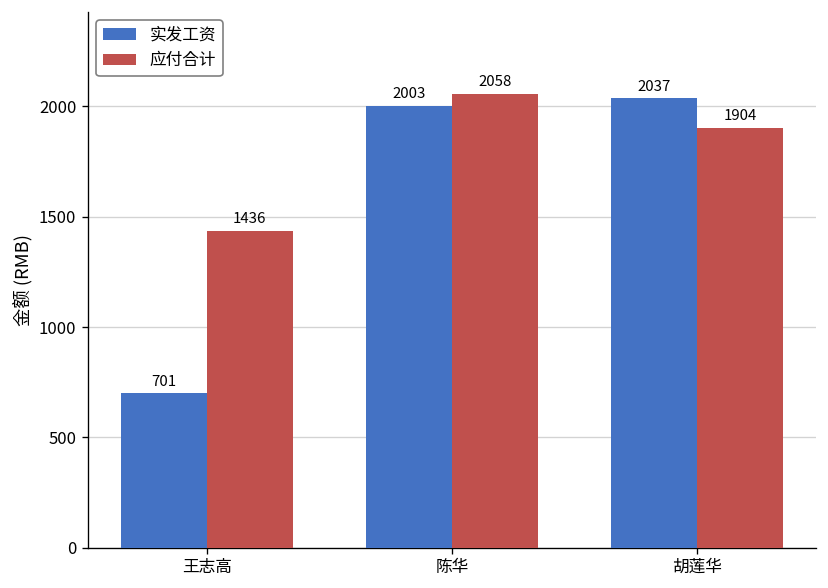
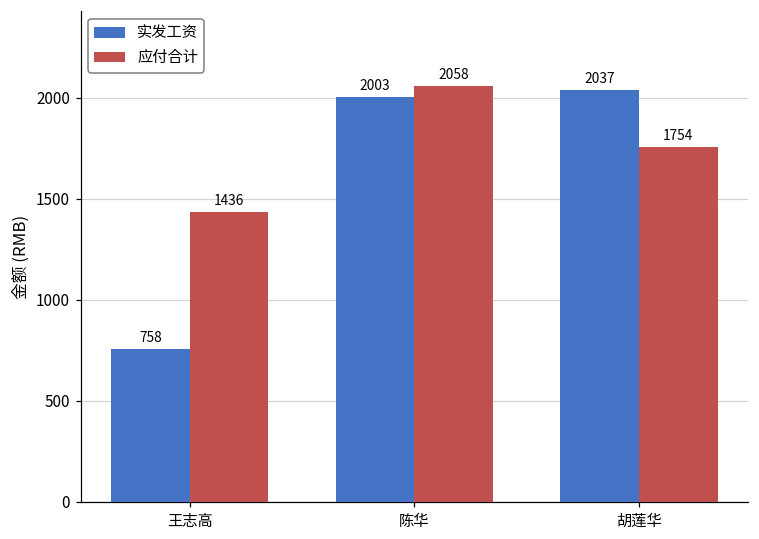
实发工资, 王志高: 701 -> 758
应付合计, 胡莲华: 1904 -> 1754
